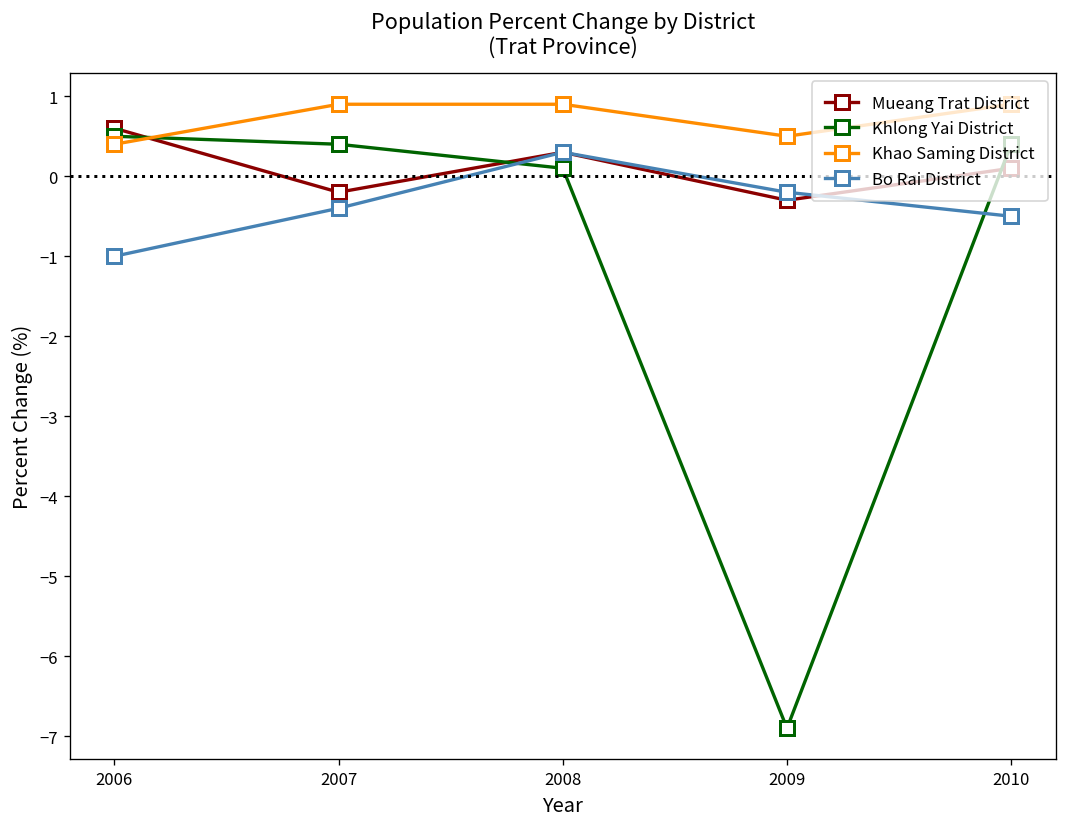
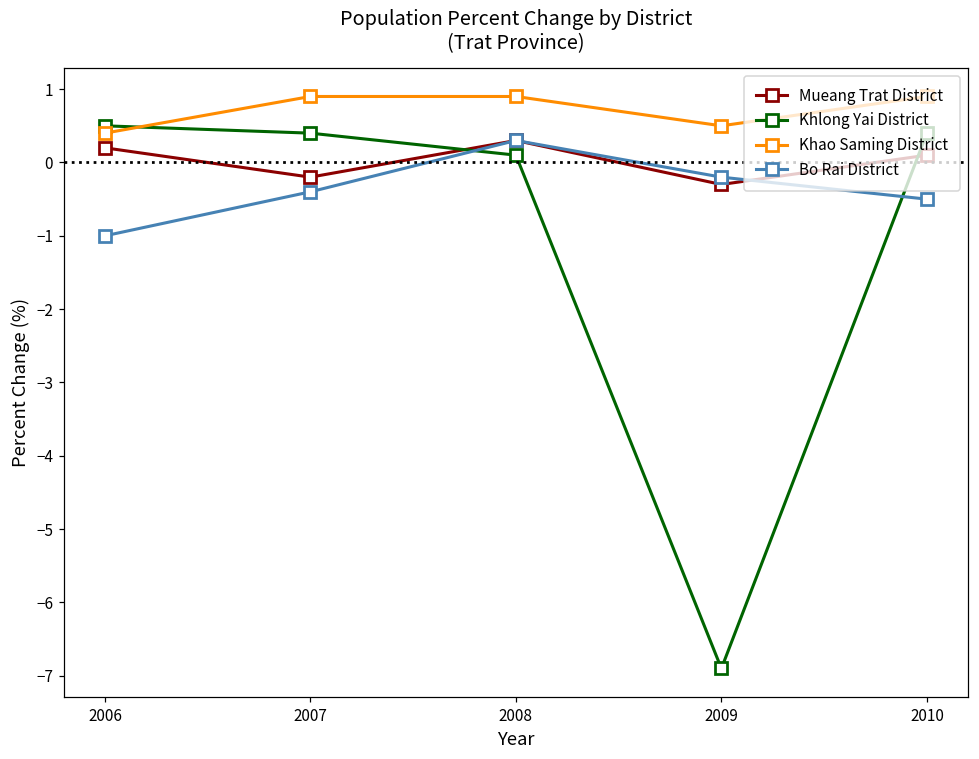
Mueang Trat District, 2006: 0.6 -> 0.2
